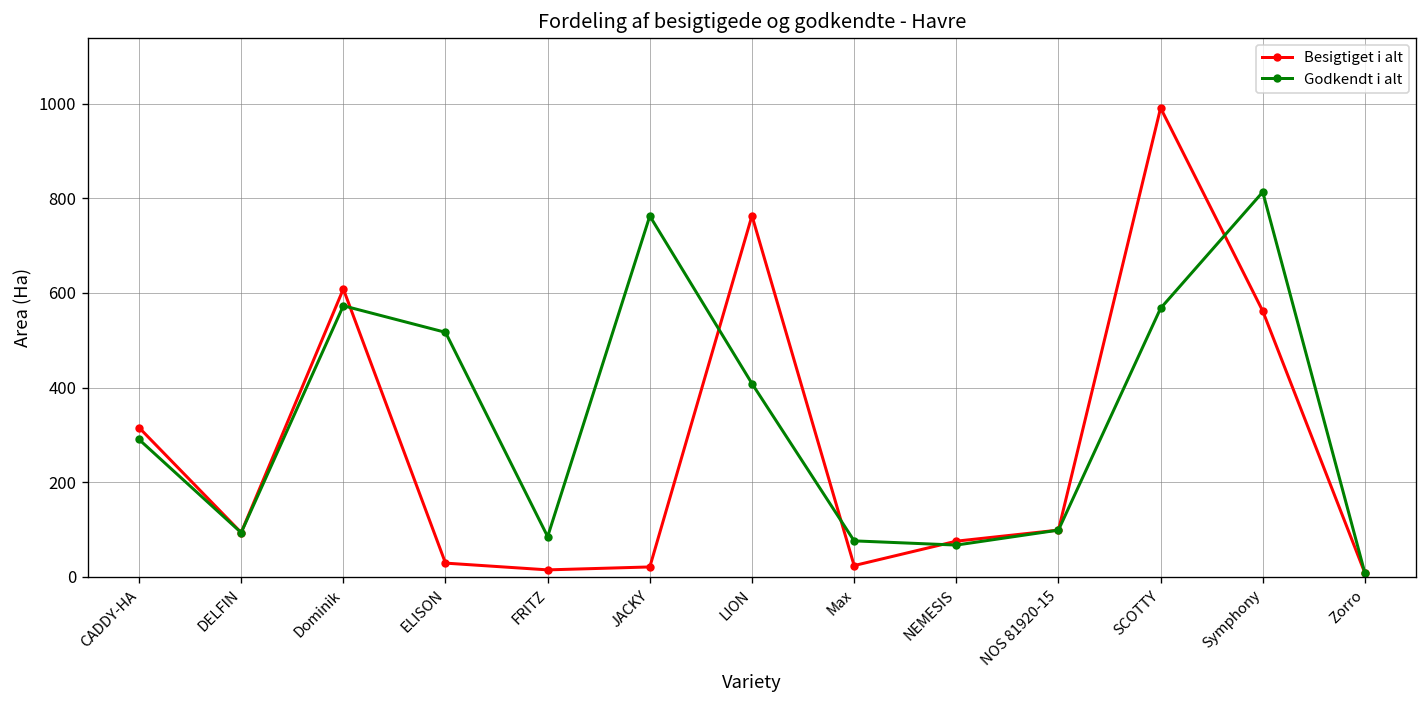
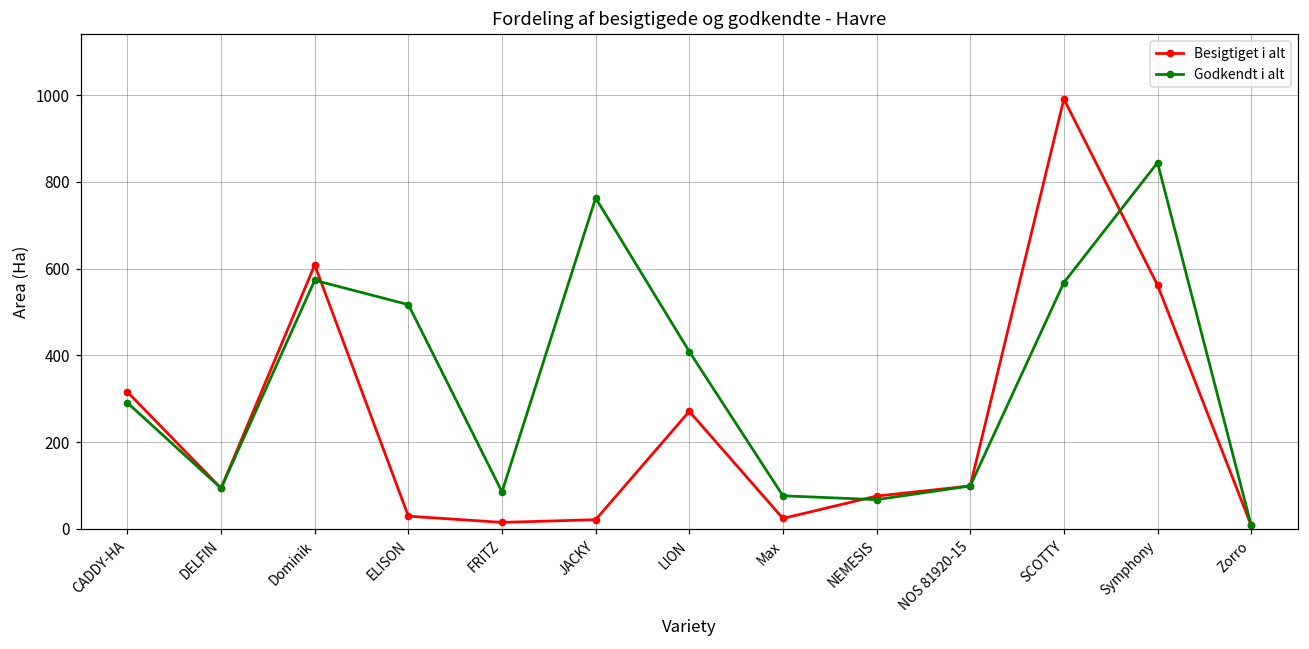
Besigtiget i alt, LION: 760 -> 270
Godkendt i alt, Symphony: 810 -> 840
